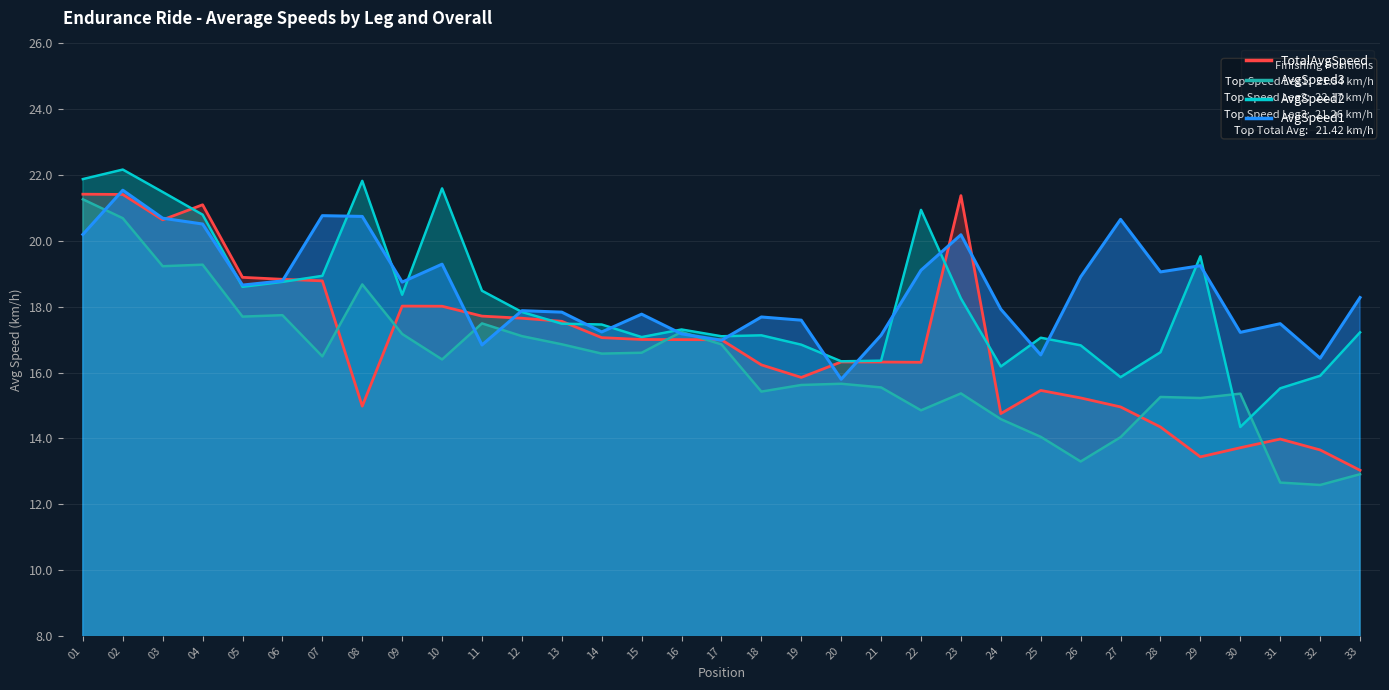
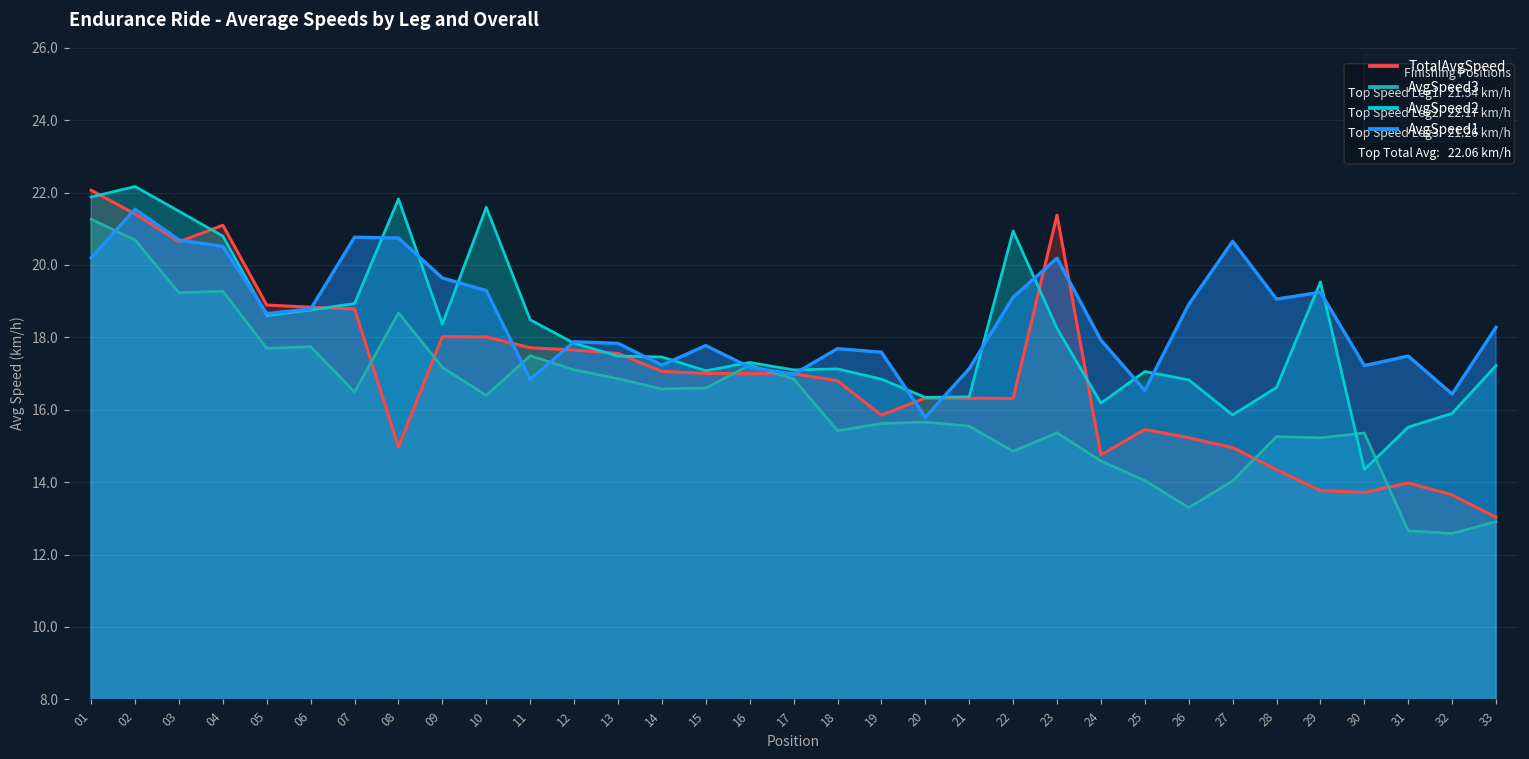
TotalAvgSpeed, 01: 21.42 -> 22.06
AvgSpeed1, 09: 18.7 -> 19.6
TotalAvgSpeed, 18: 16.2 -> 16.8
TotalAvgSpeed, 29: 13.4 -> 13.8
